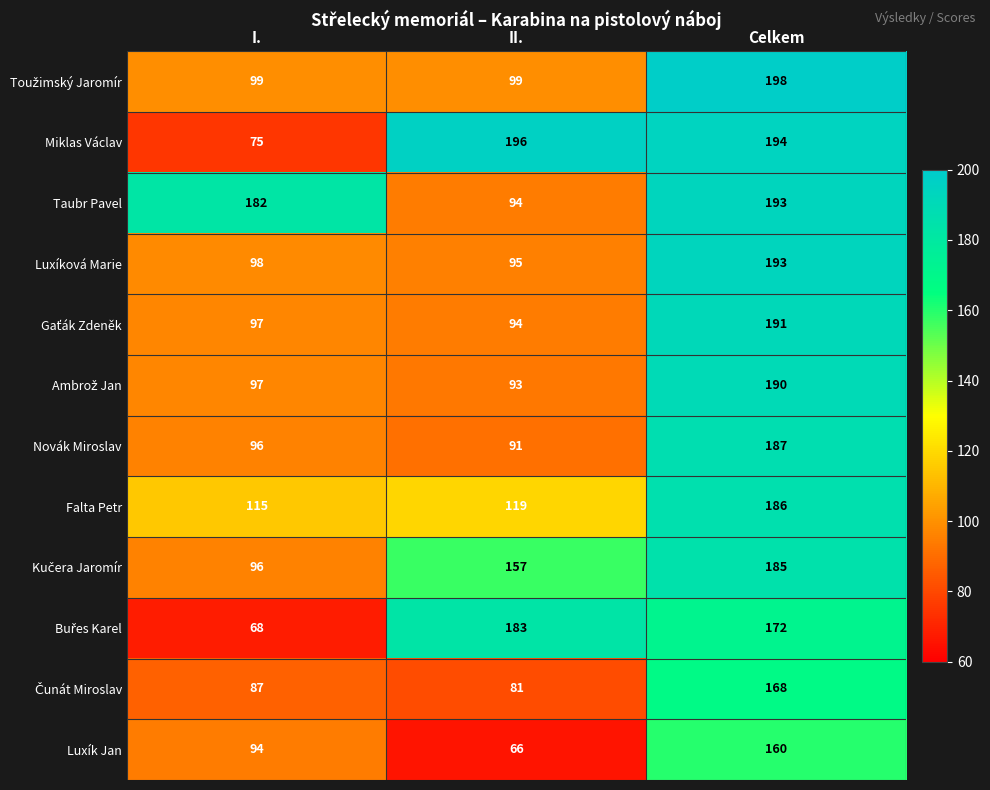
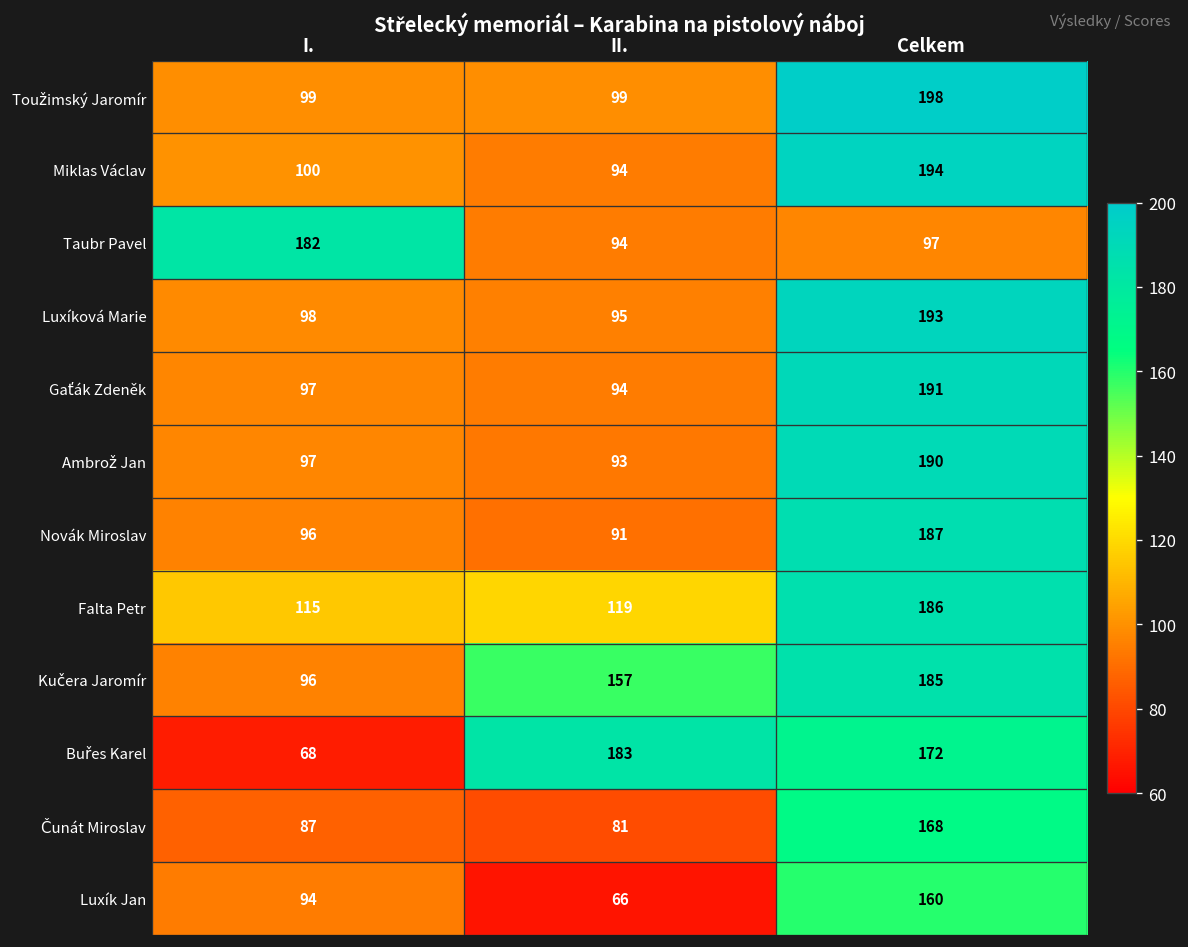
Miklas Václav, I.: 75 -> 100
Miklas Václav, II.: 196 -> 94
Taubr Pavel, Celkem: 193 -> 97
